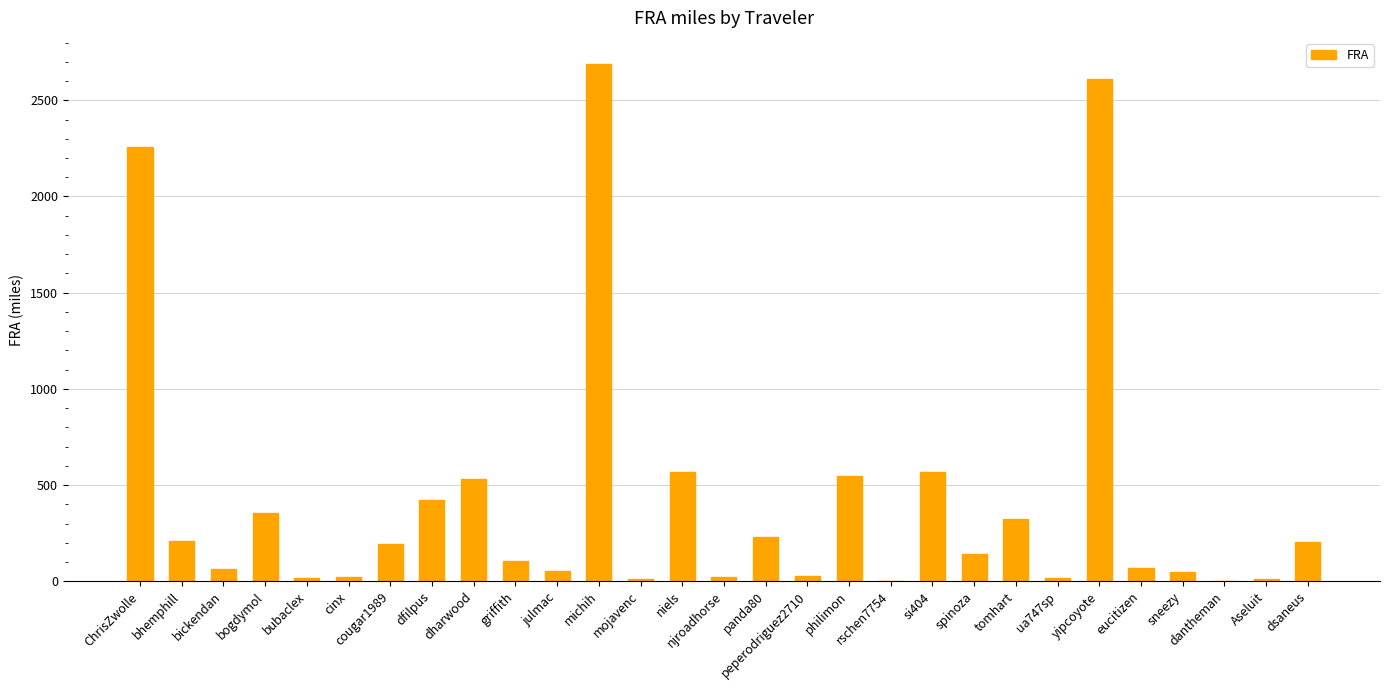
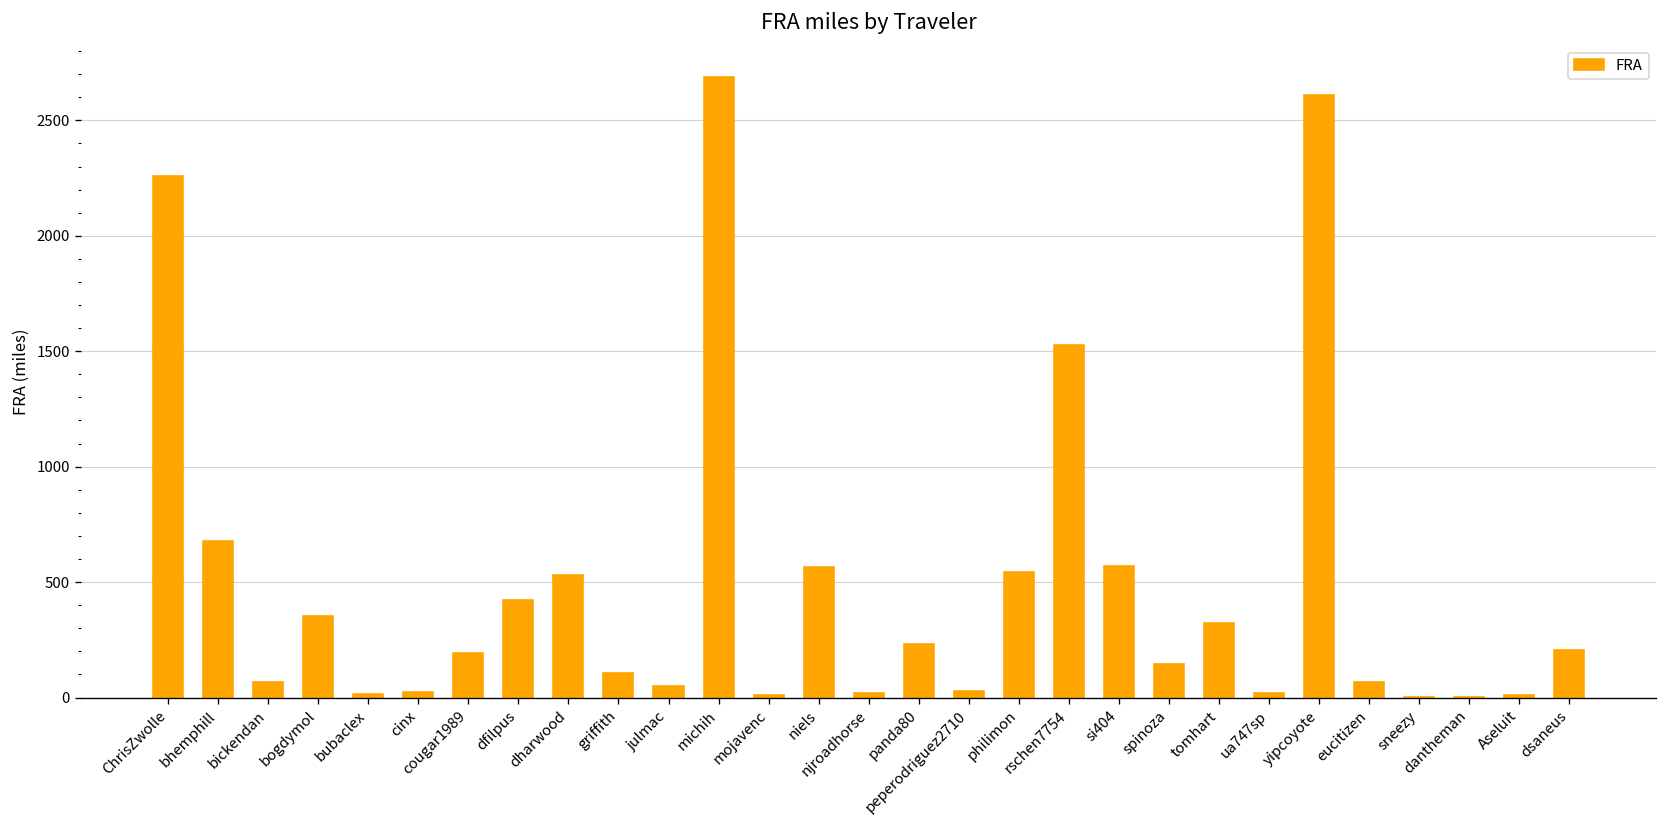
bhemphill: 210 -> 680
rschen7754: 0 -> 1530
sneezy: 50 -> 0
